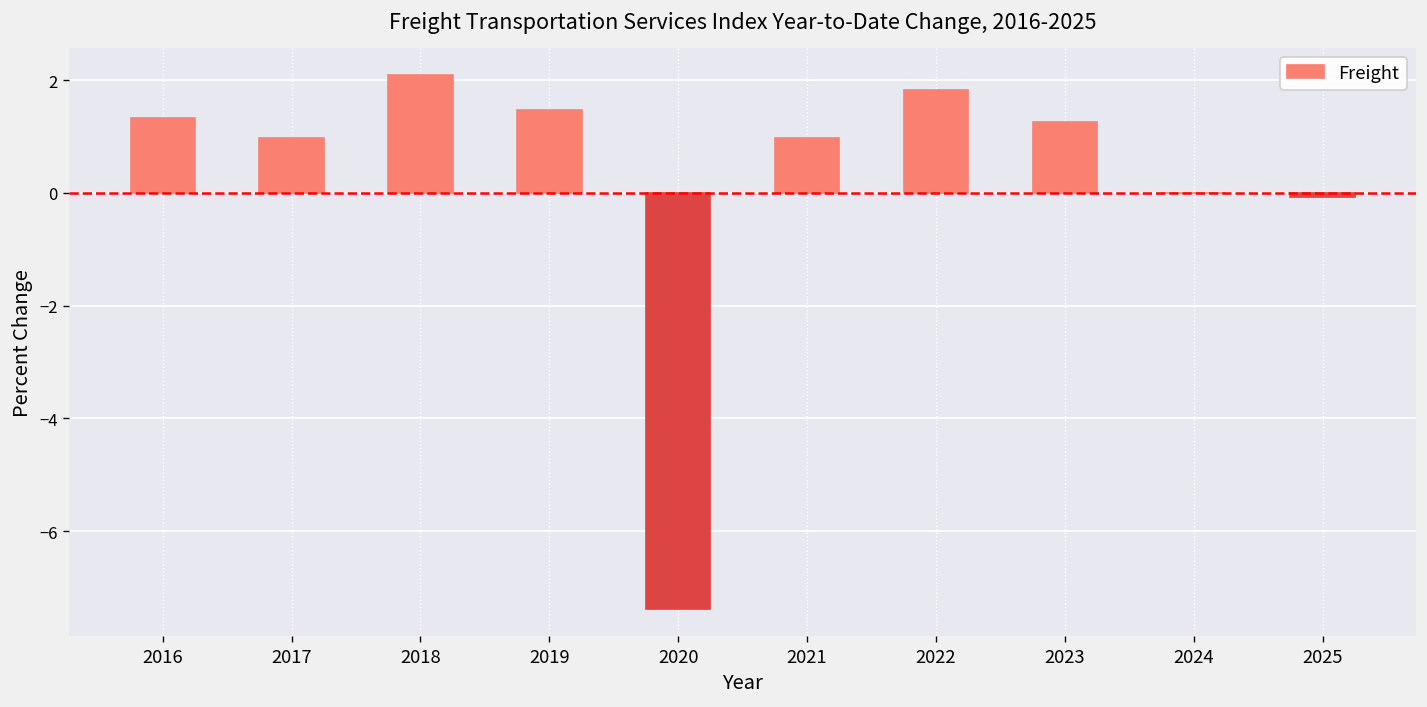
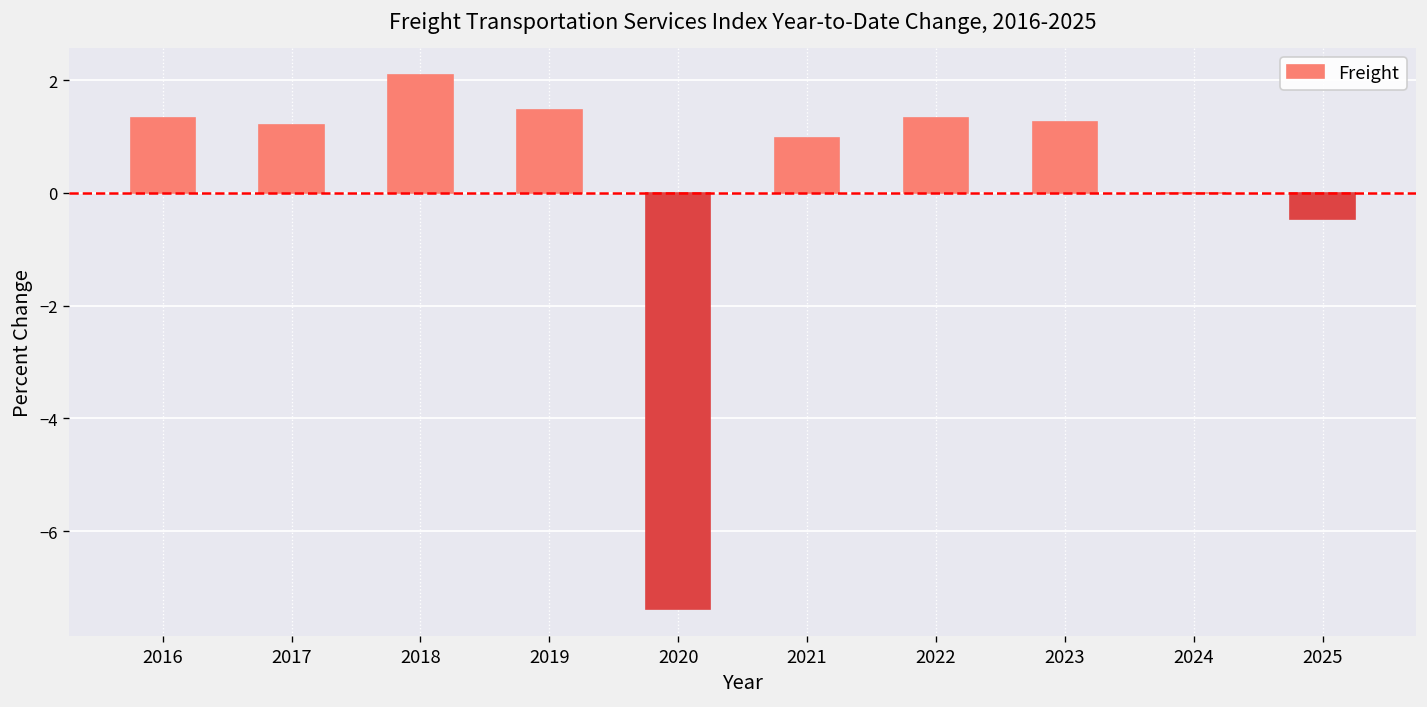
2017: 1.0 -> 1.2
2022: 1.8 -> 1.3
2025: -0.1 -> -0.5
